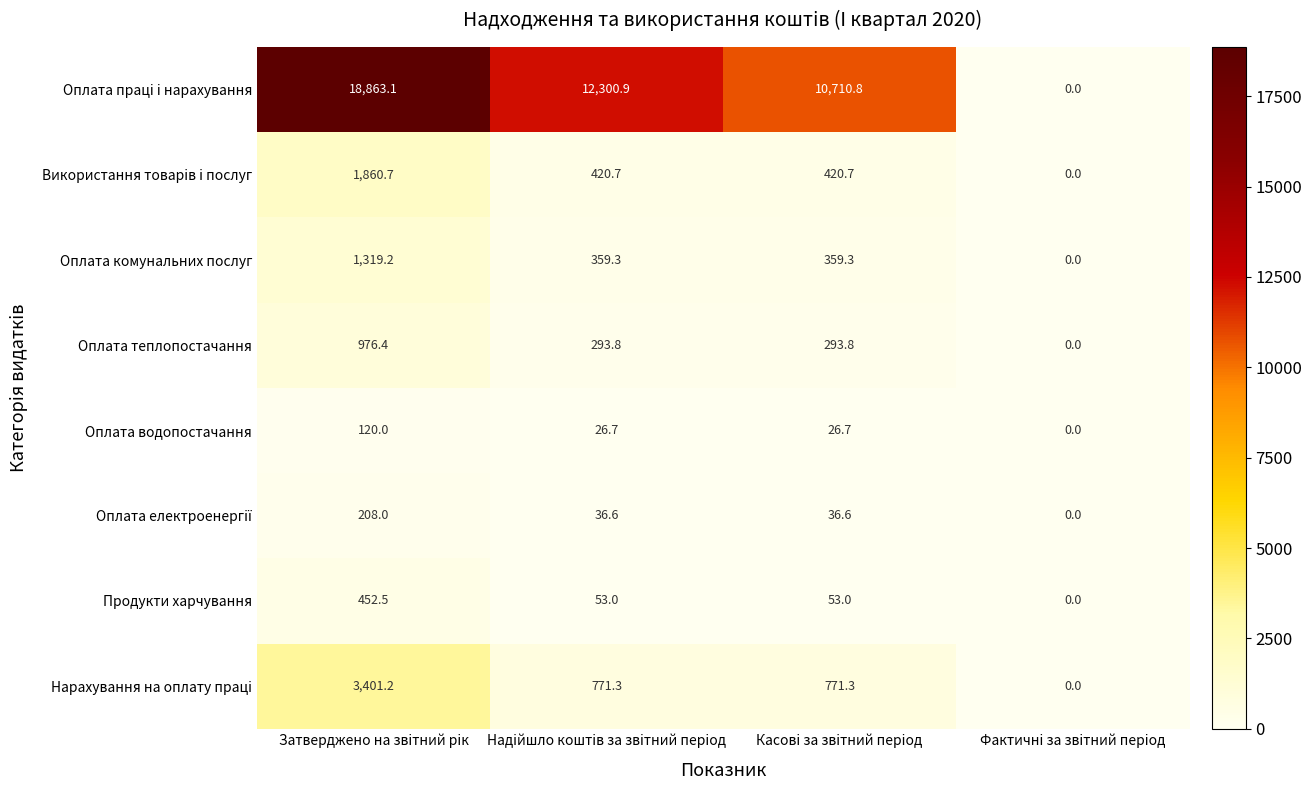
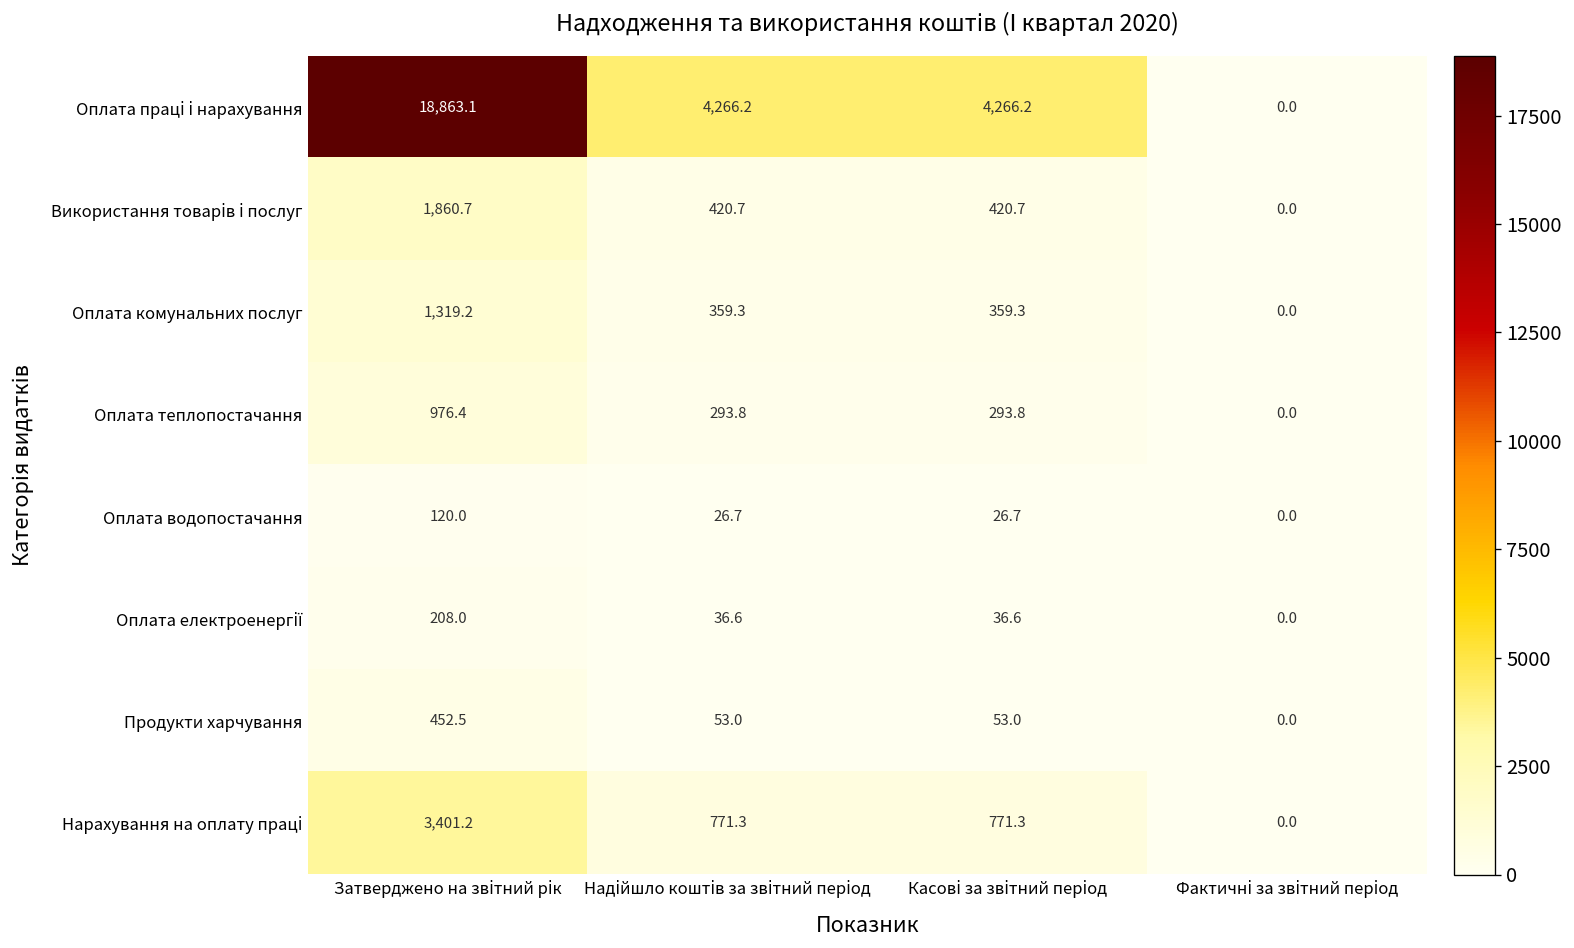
Оплата праці і нарахування, Надійшло коштів за звітний період: 12,300.9 -> 4,266.2
Оплата праці і нарахування, Касові за звітний період: 10,710.8 -> 4,266.2
